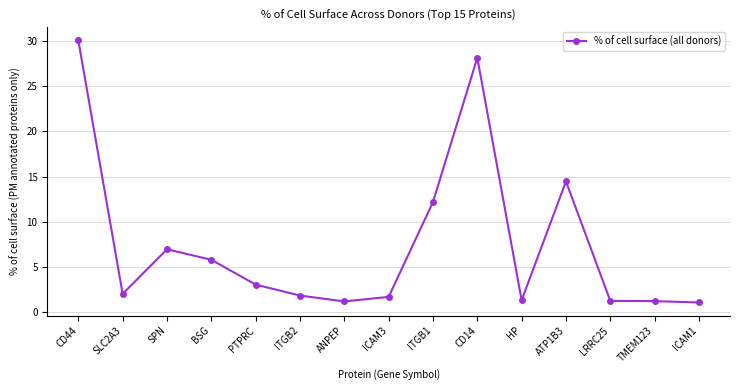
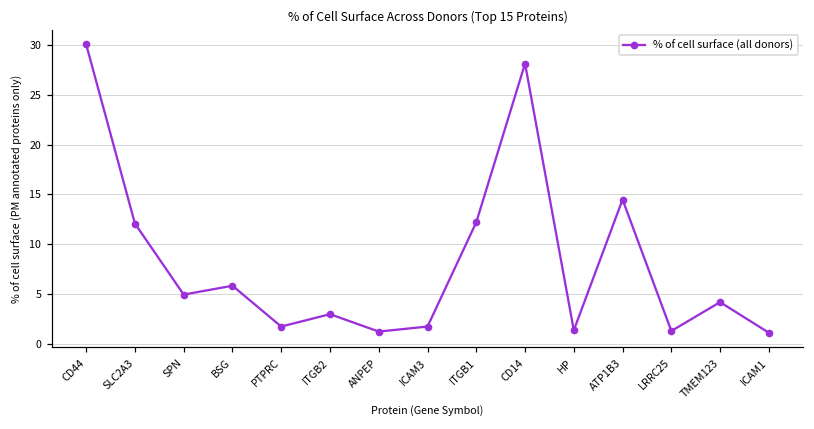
SLC2A3: 2 -> 12
SPN: 7 -> 5
PTPRC: 3 -> 2
ITGB2: 2 -> 3
TMEM123: 1 -> 4
